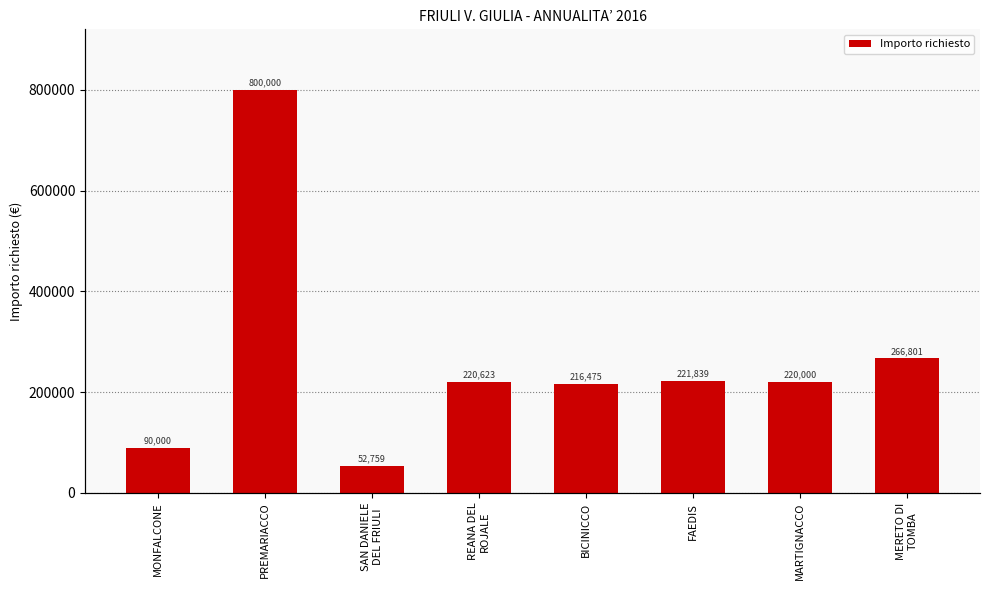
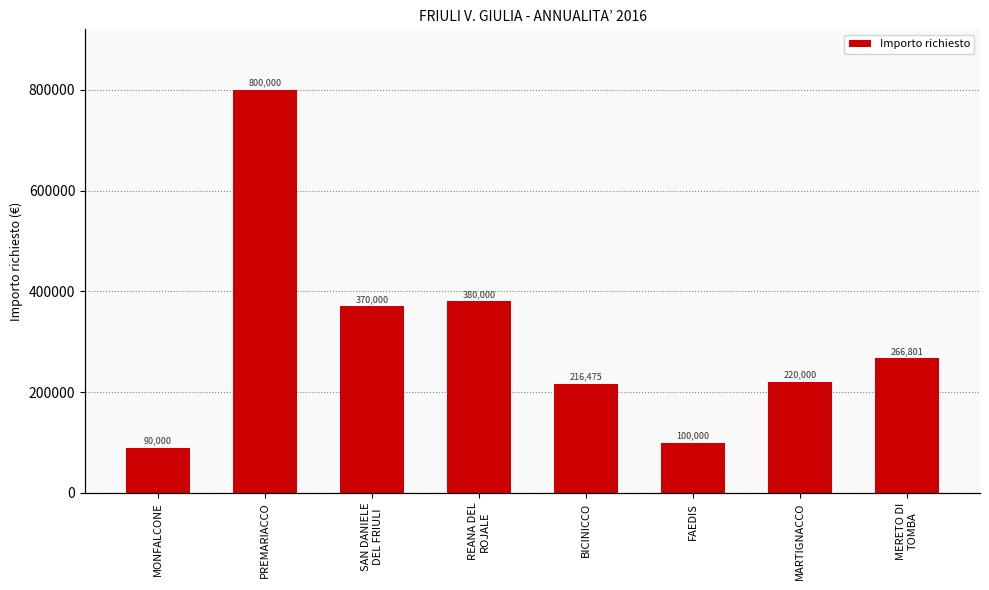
SAN DANIELE DEL FRIULI: 52,759 -> 370,000
REANA DEL ROJALE: 220,623 -> 380,000
FAEDIS: 221,839 -> 100,000
